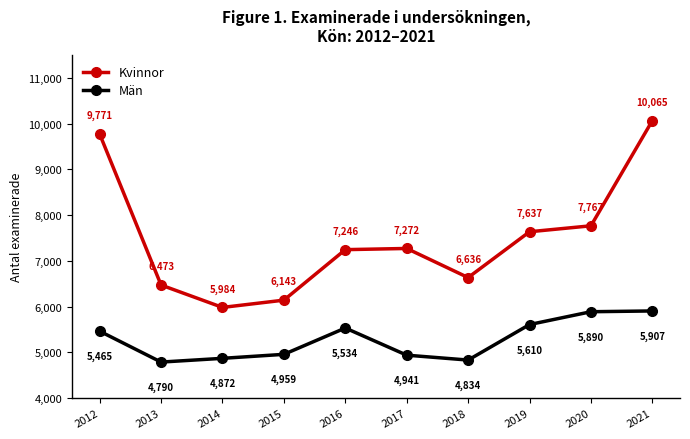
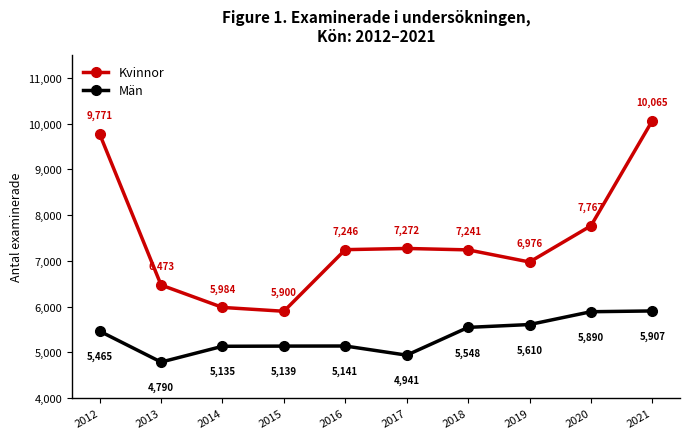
Män, 2014: 4,872 -> 5,135
Kvinnor, 2015: 6,143 -> 5,900
Män, 2015: 4,959 -> 5,139
Män, 2016: 5,534 -> 5,141
Kvinnor, 2018: 6,636 -> 7,241
Män, 2018: 4,834 -> 5,548
Kvinnor, 2019: 7,637 -> 6,976
